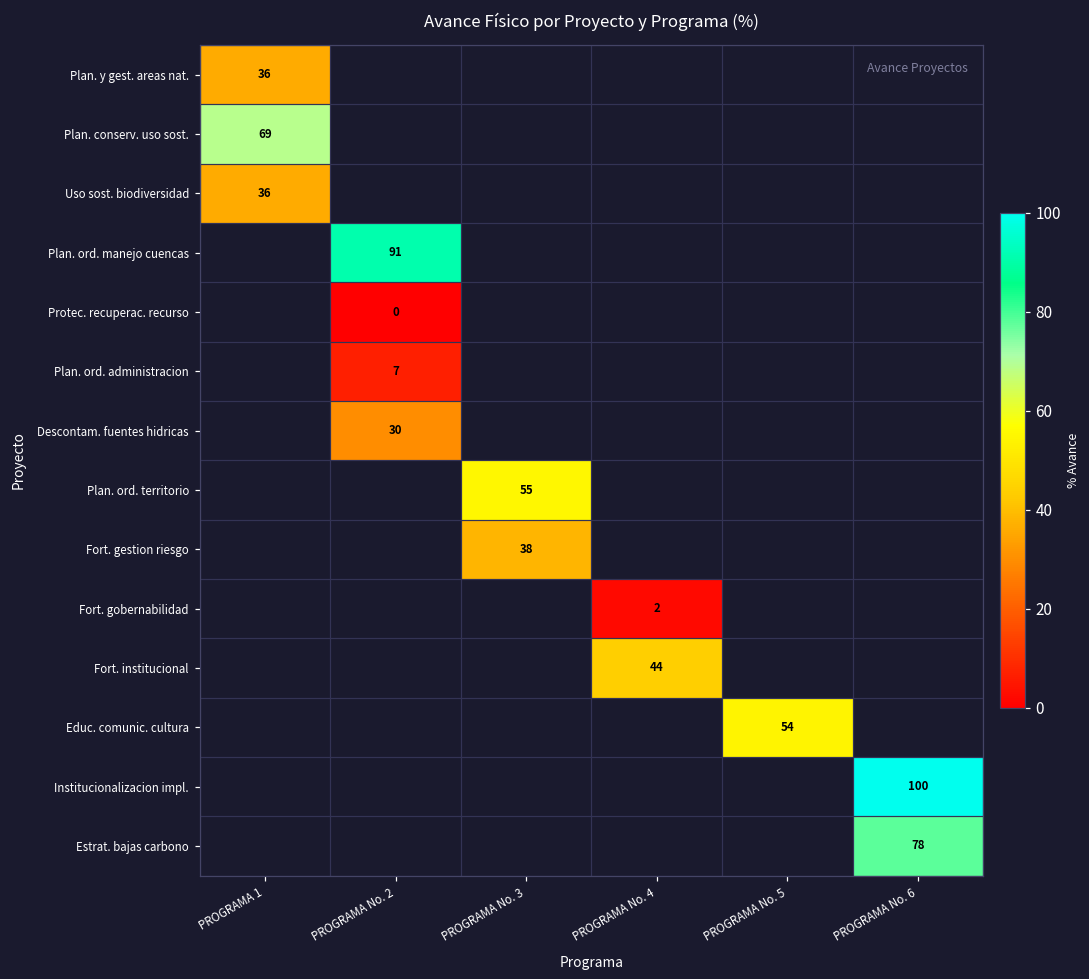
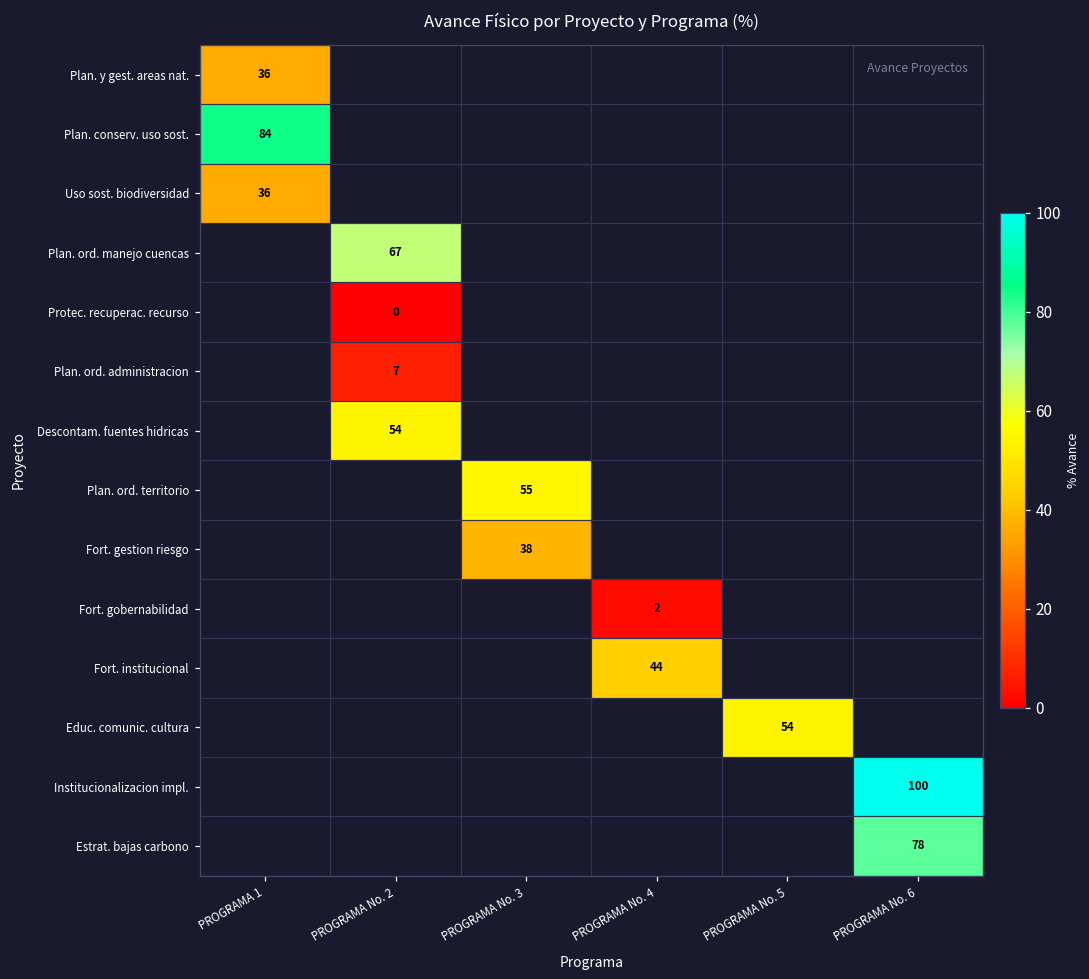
Plan. conserv. uso sost., PROGRAMA 1: 69 -> 84
Plan. ord. manejo cuencas, PROGRAMA No. 2: 91 -> 67
Descontam. fuentes hidricas, PROGRAMA No. 2: 30 -> 54
